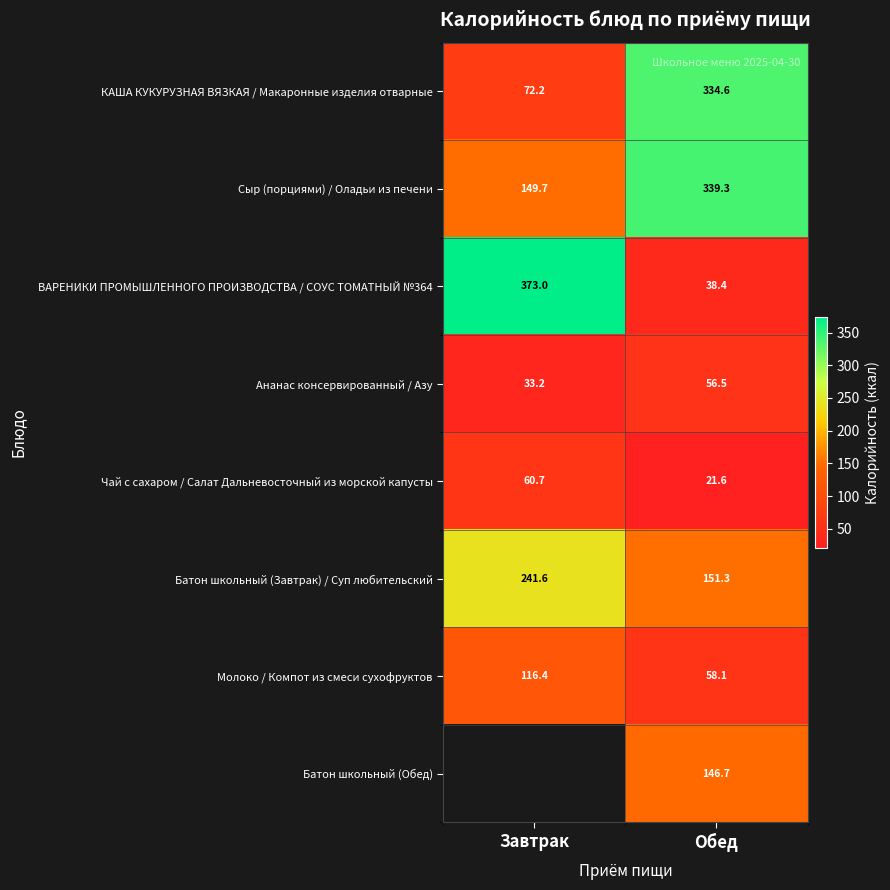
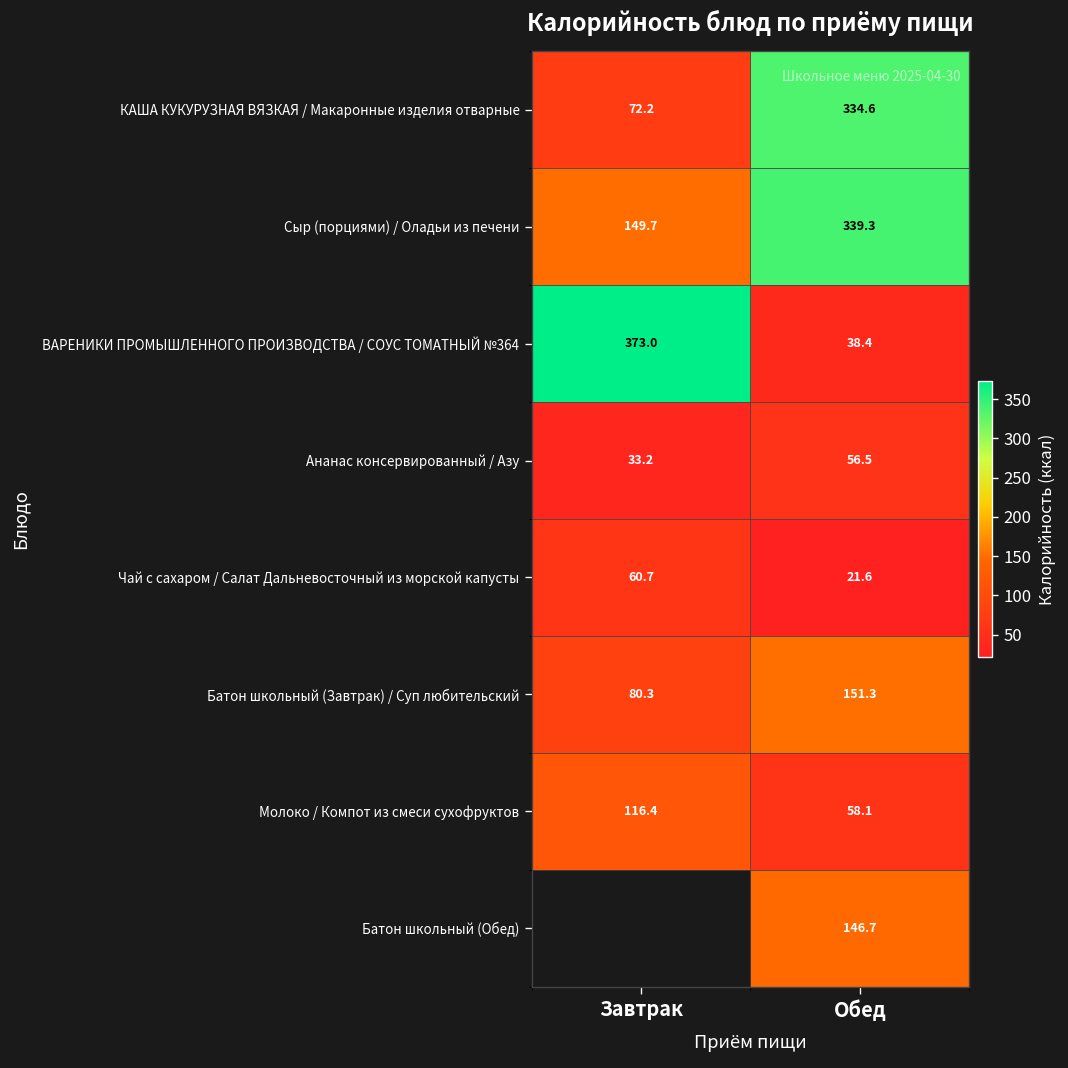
Батон школьный (Завтрак) / Суп любительский, Завтрак: 241.6 -> 80.3
